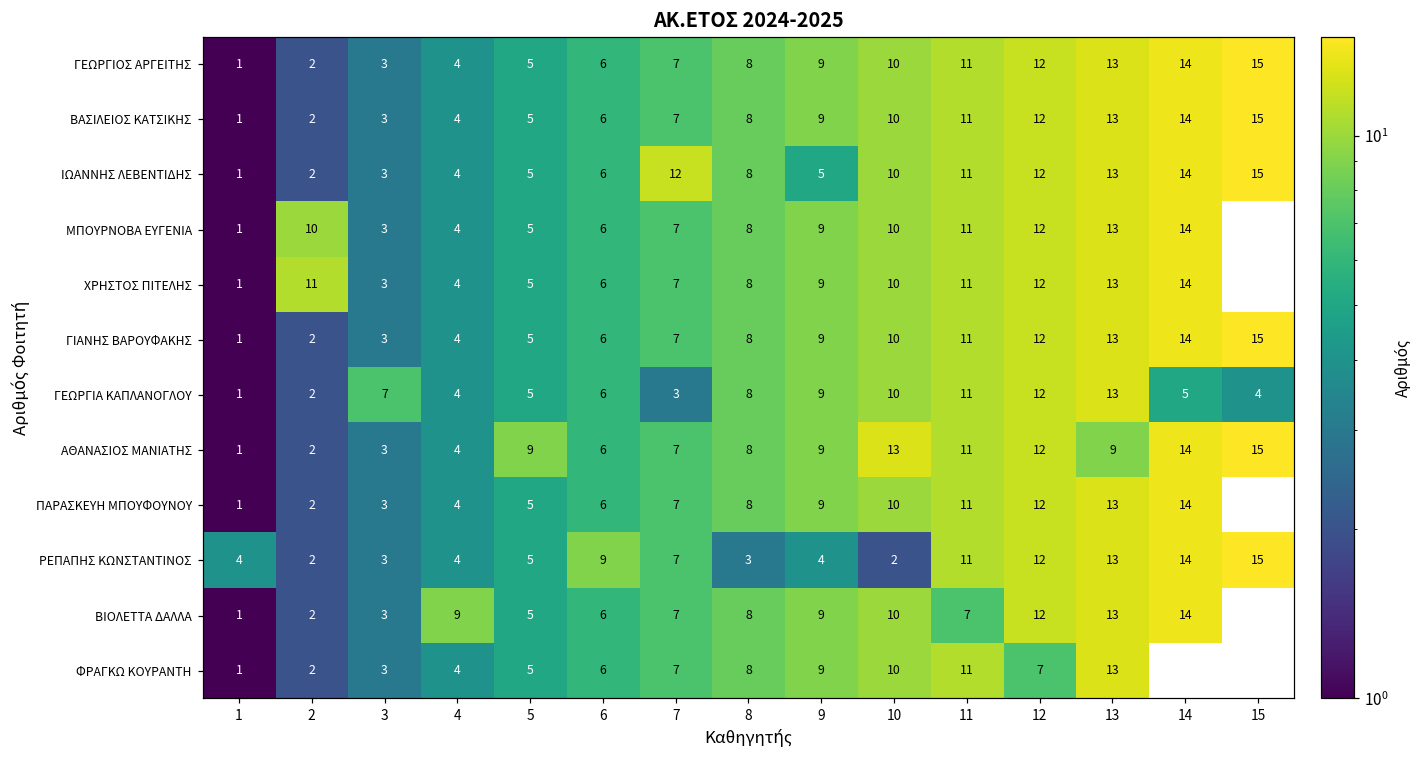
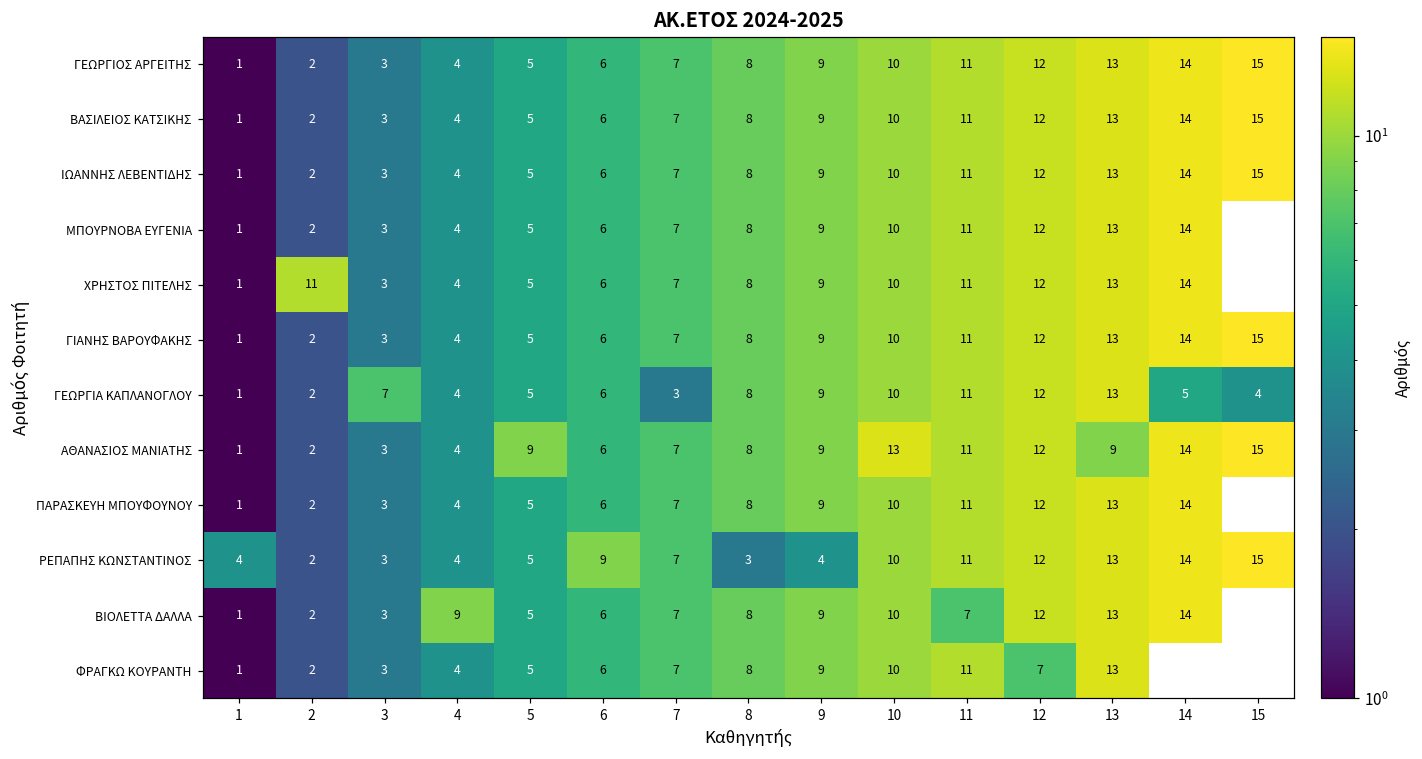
ΙΩΑΝΝΗΣ ΛΕΒΕΝΤΙΔΗΣ, 7: 12 -> 7
ΙΩΑΝΝΗΣ ΛΕΒΕΝΤΙΔΗΣ, 9: 5 -> 9
ΜΠΟΥΡΝΟΒΑ ΕΥΓΕΝΙΑ, 2: 10 -> 2
ΡΕΠΑΠΗΣ ΚΩΝΣΤΑΝΤΙΝΟΣ, 10: 2 -> 10
